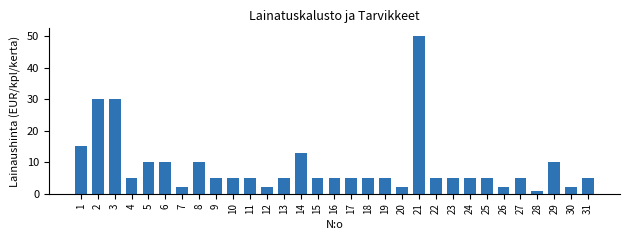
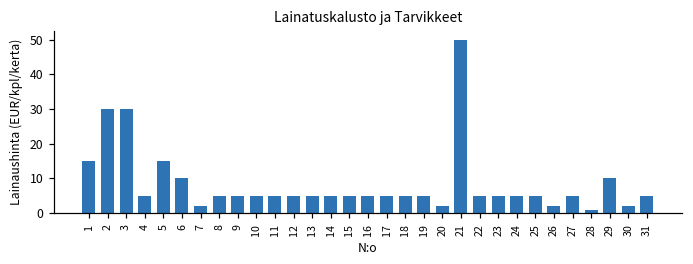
5: 10 -> 15
8: 10 -> 5
12: 2 -> 5
14: 13 -> 5
